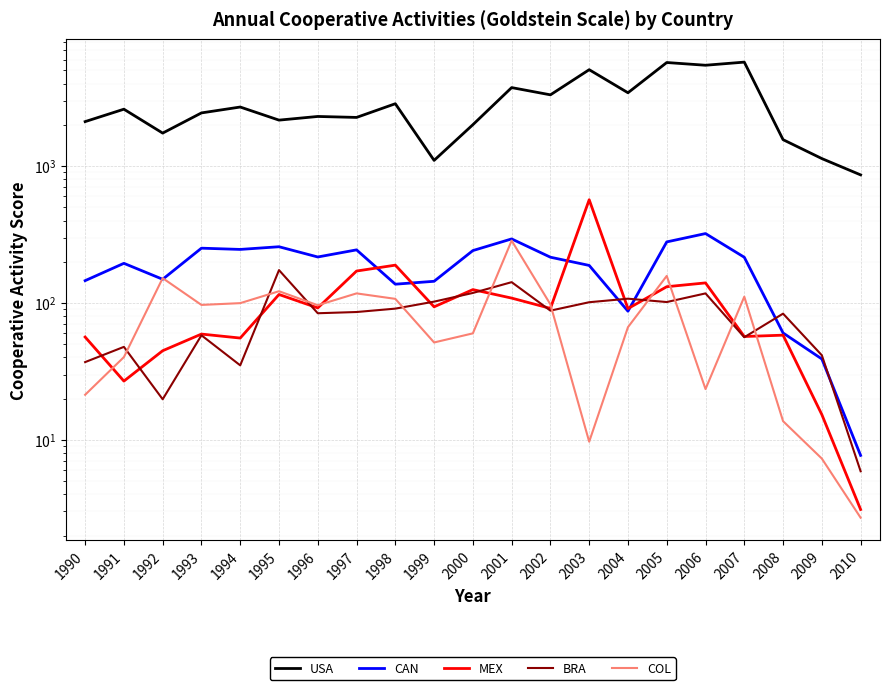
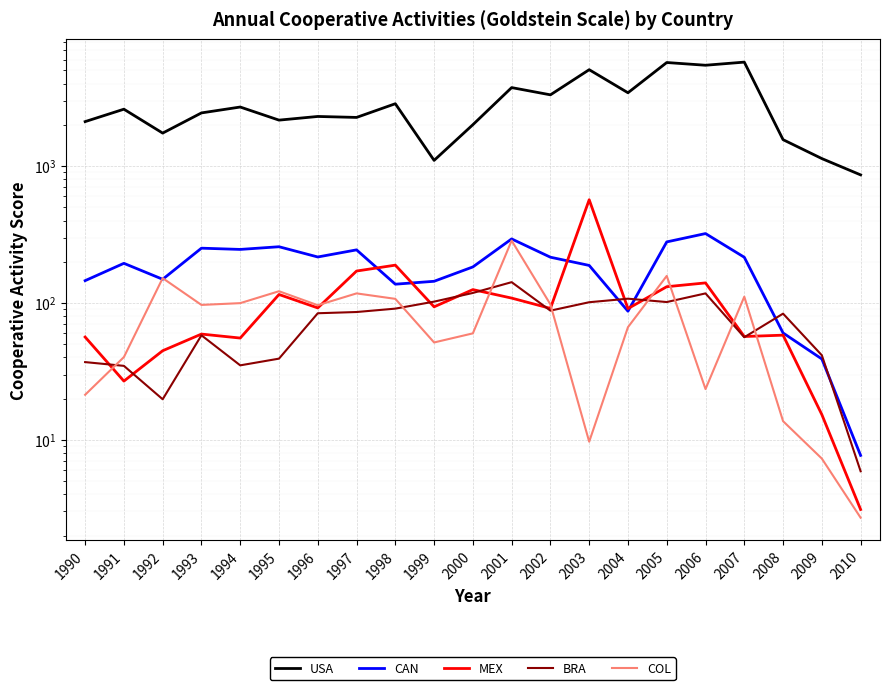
BRA, 1991: 48 -> 35
BRA, 1995: 170 -> 39
CAN, 2000: 240 -> 180
